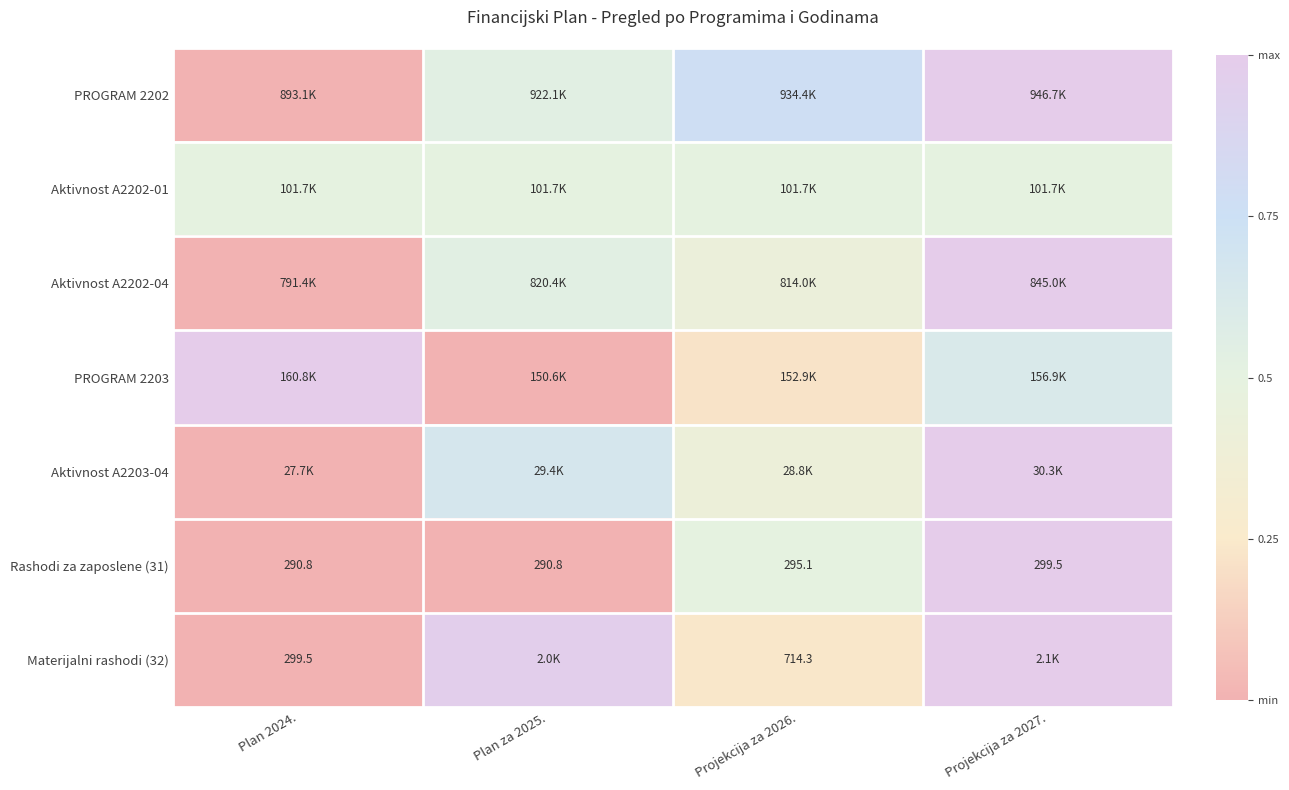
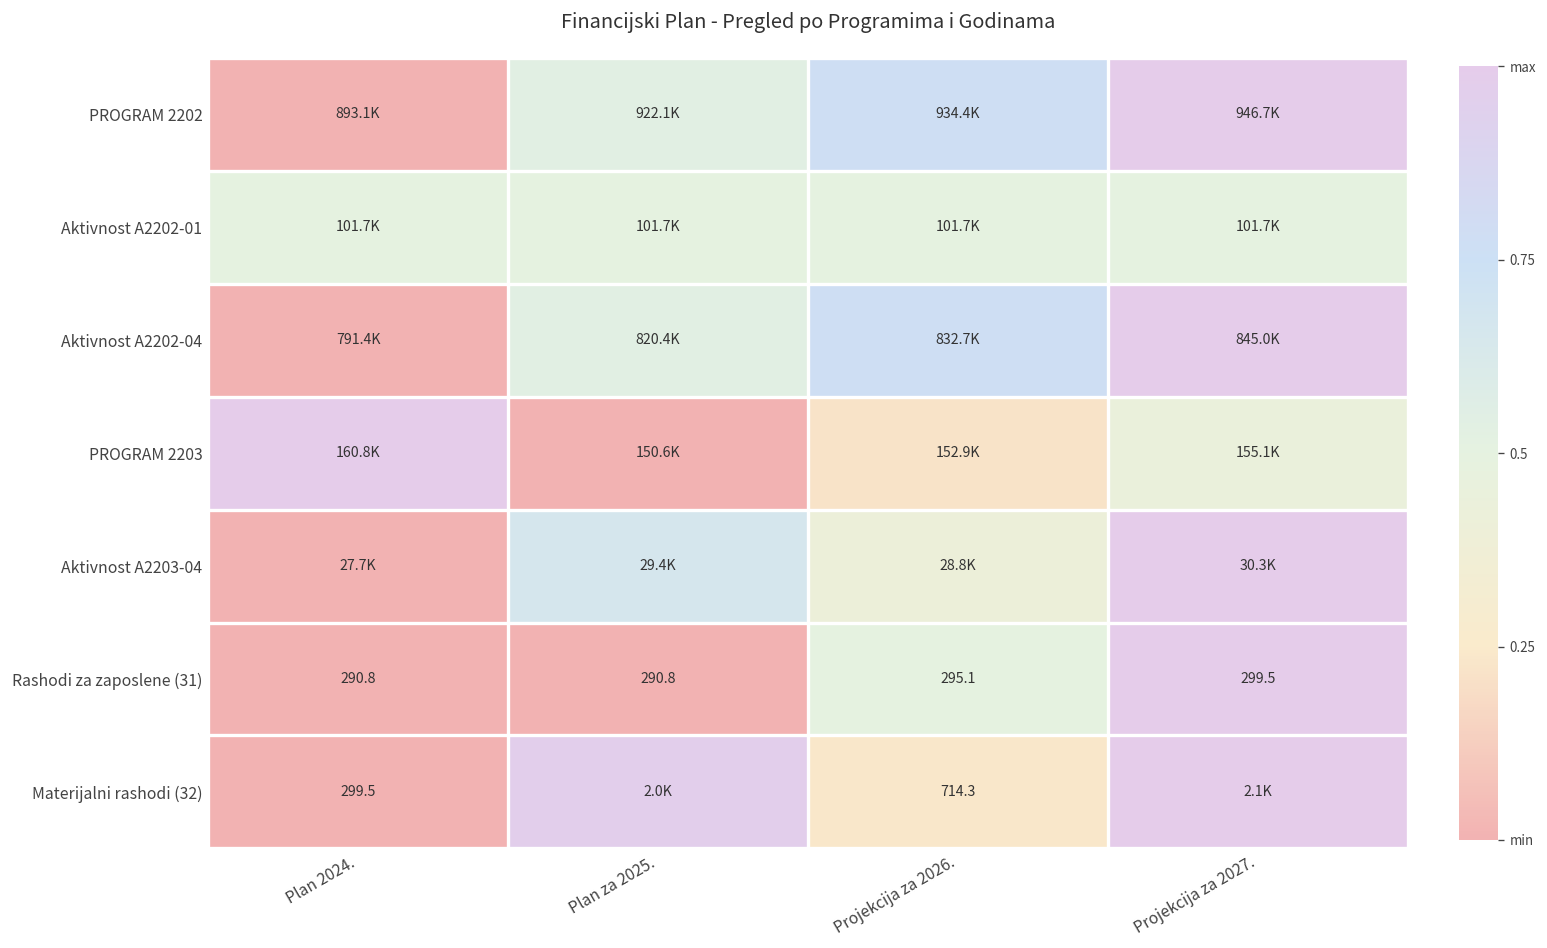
Aktivnost A2202-04, Projekcija za 2026.: 814.0K -> 832.7K
PROGRAM 2203, Projekcija za 2027.: 156.9K -> 155.1K
